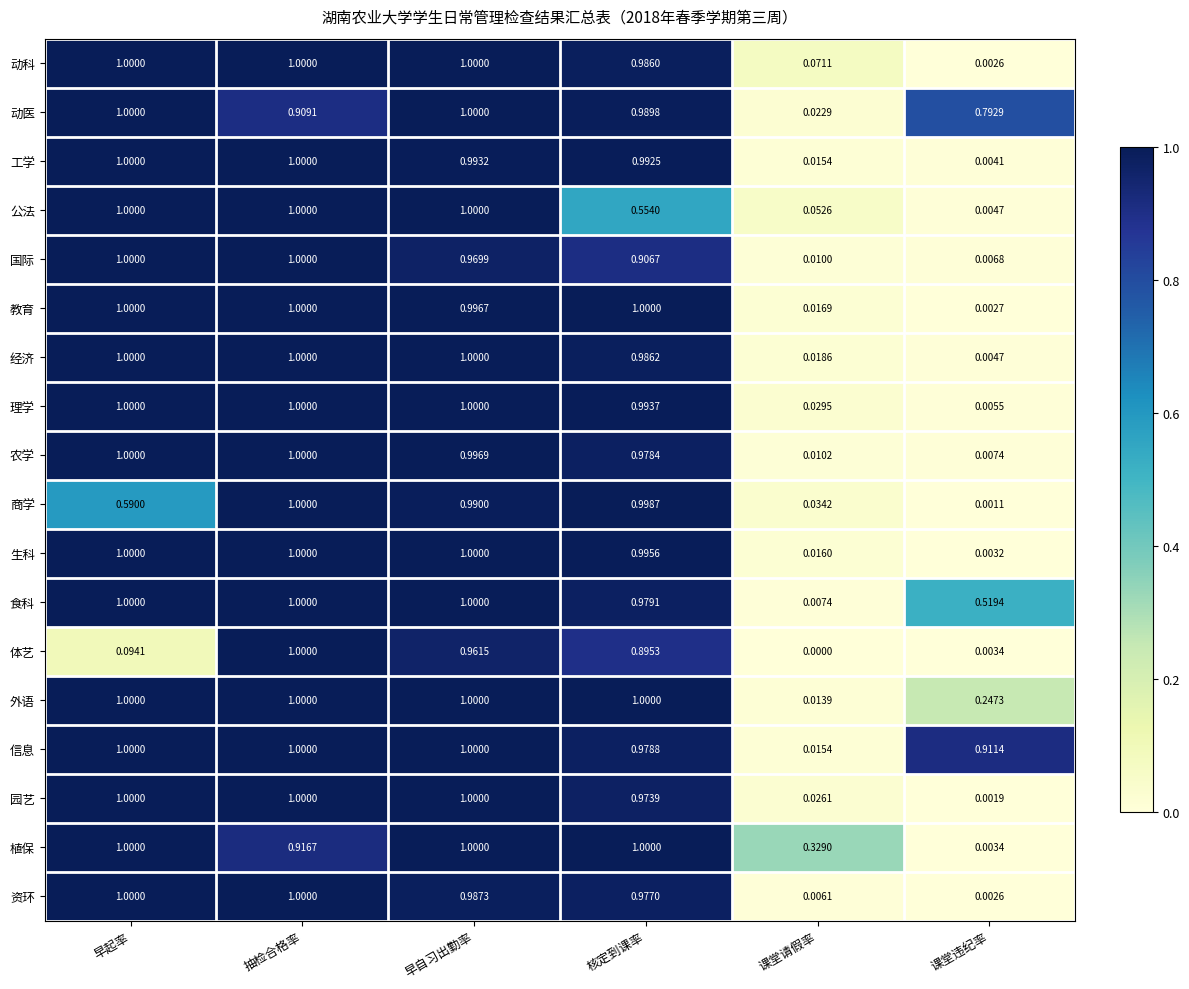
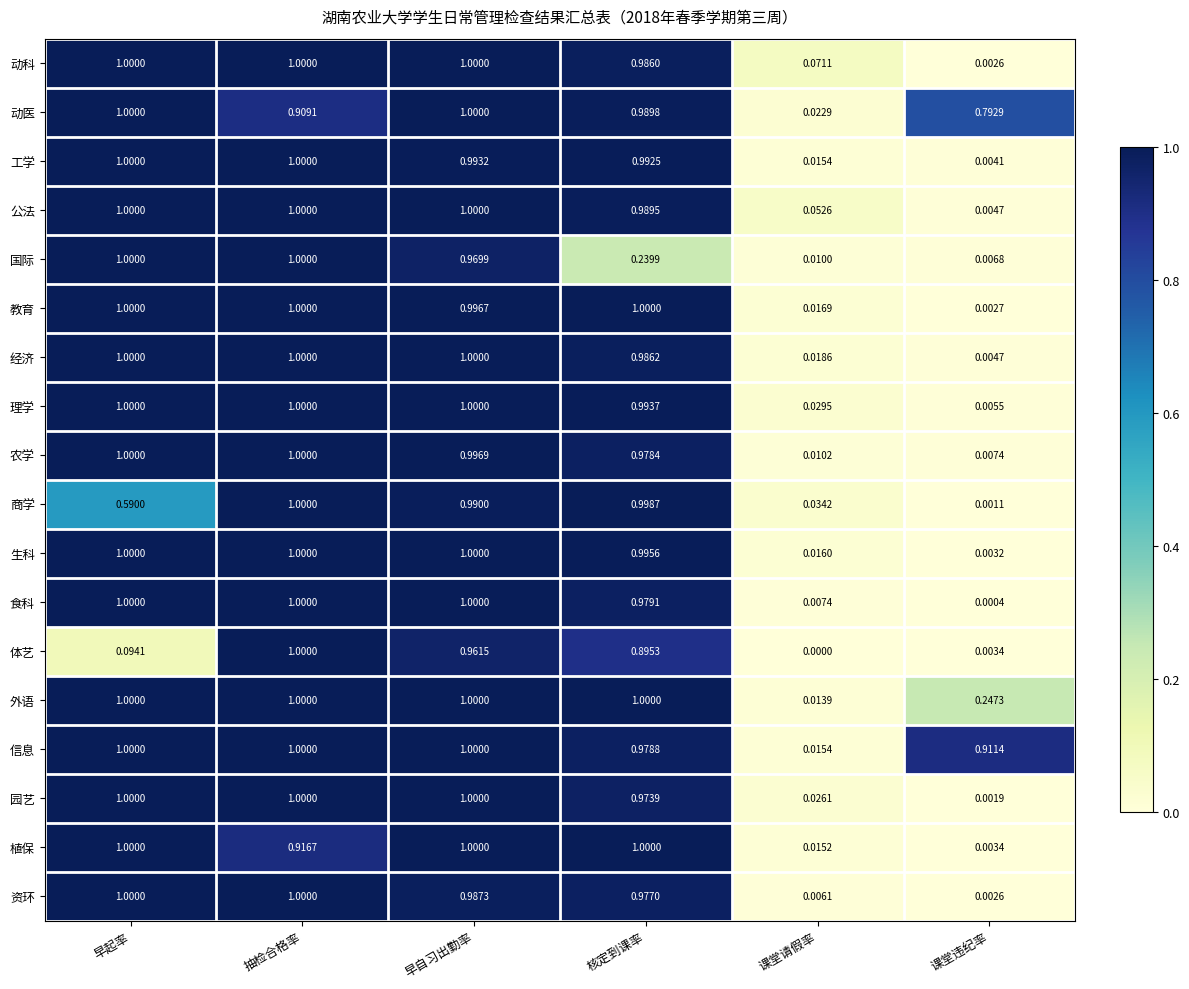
公法, 核定到课率: 0.5540 -> 0.9895
国际, 核定到课率: 0.9067 -> 0.2399
食科, 课堂违纪率: 0.5194 -> 0.0004
植保, 课堂请假率: 0.3290 -> 0.0152
